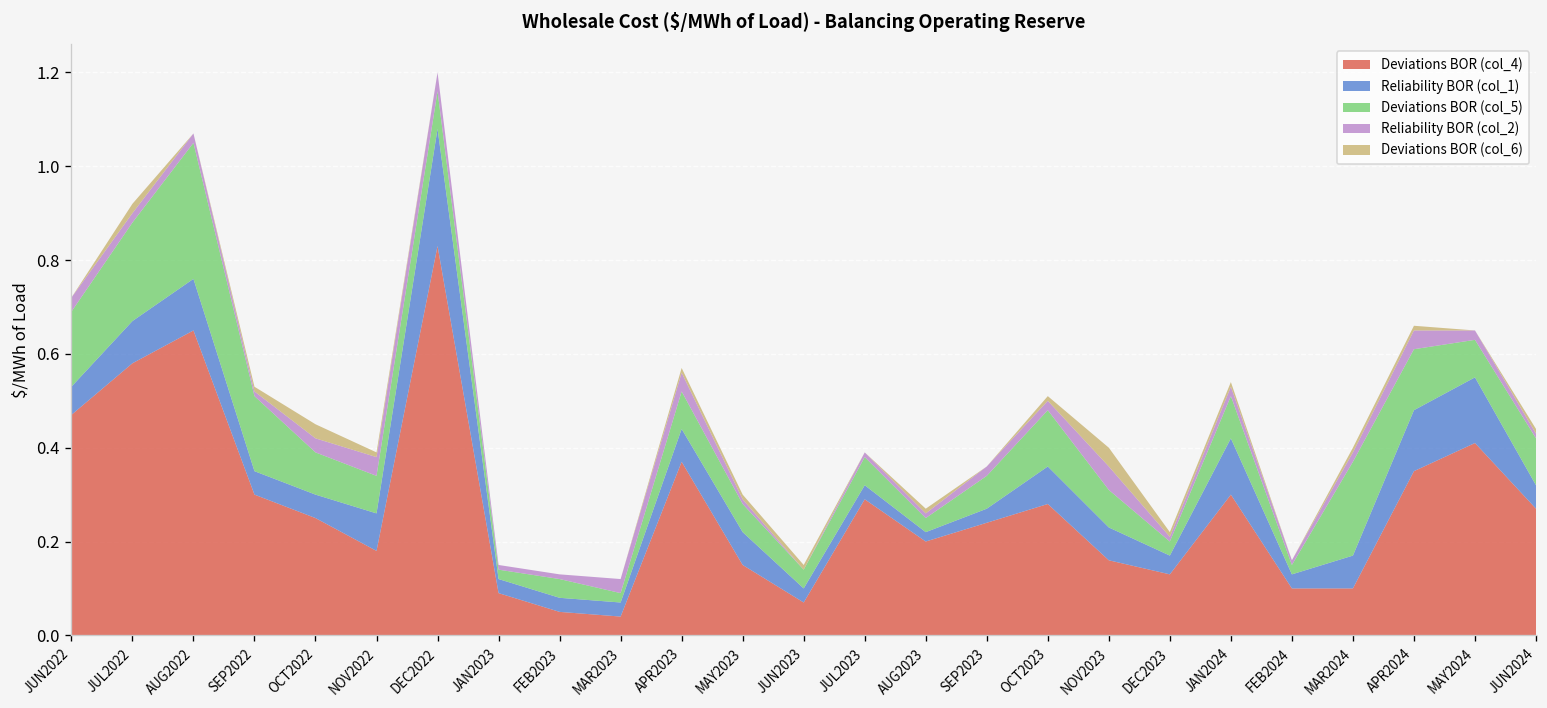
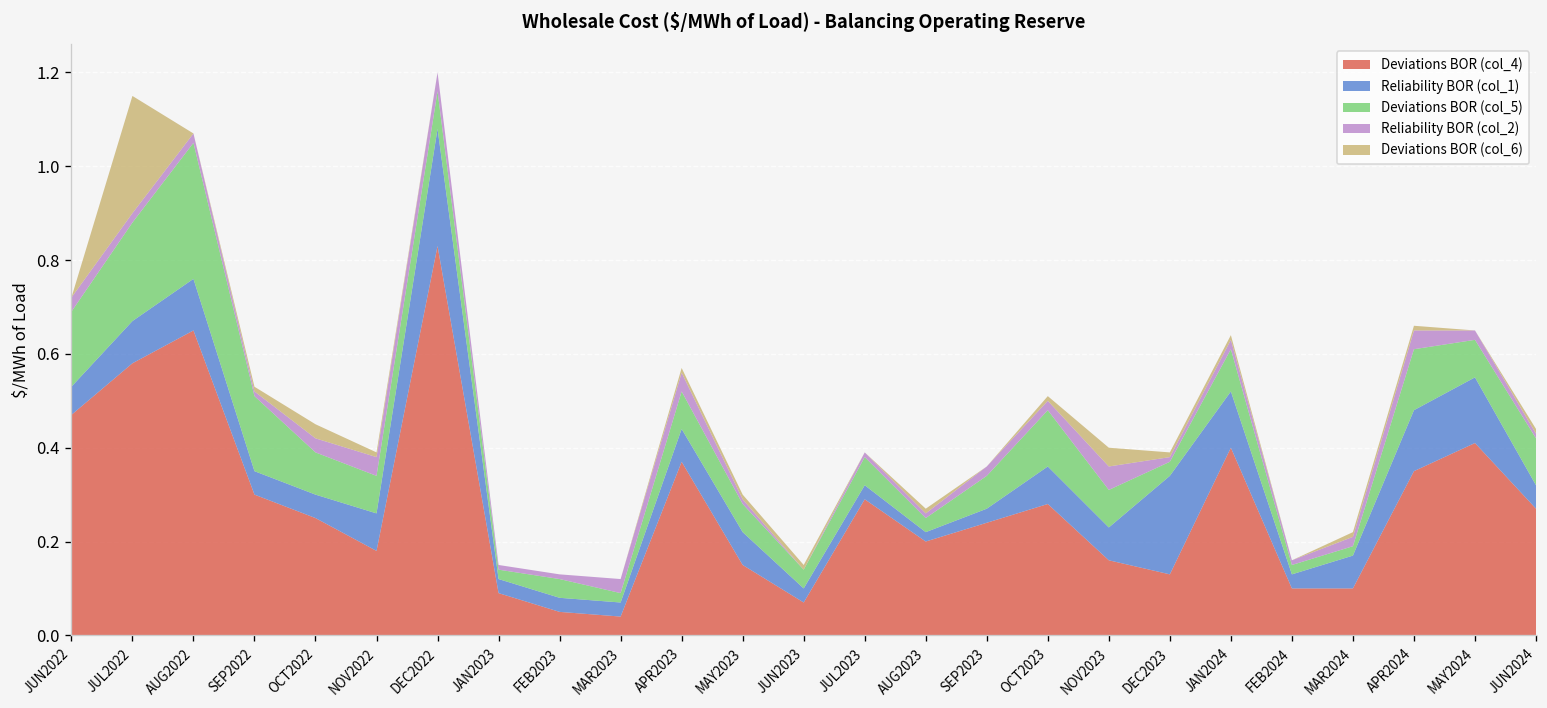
Deviations BOR (col_6), JUL2022: 0.02 -> 0.25
Reliability BOR (col_1), DEC2023: 0.04 -> 0.21
Deviations BOR (col_4), JAN2024: 0.3 -> 0.4
Deviations BOR (col_5), MAR2024: 0.20 -> 0.02
